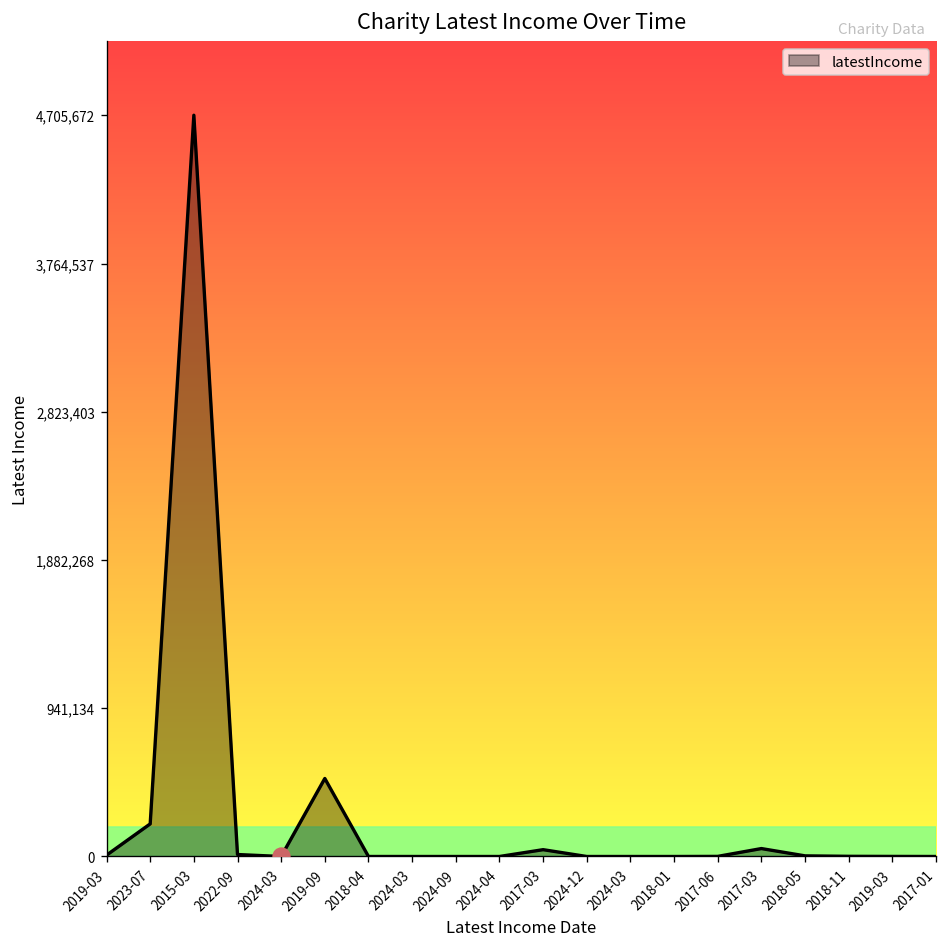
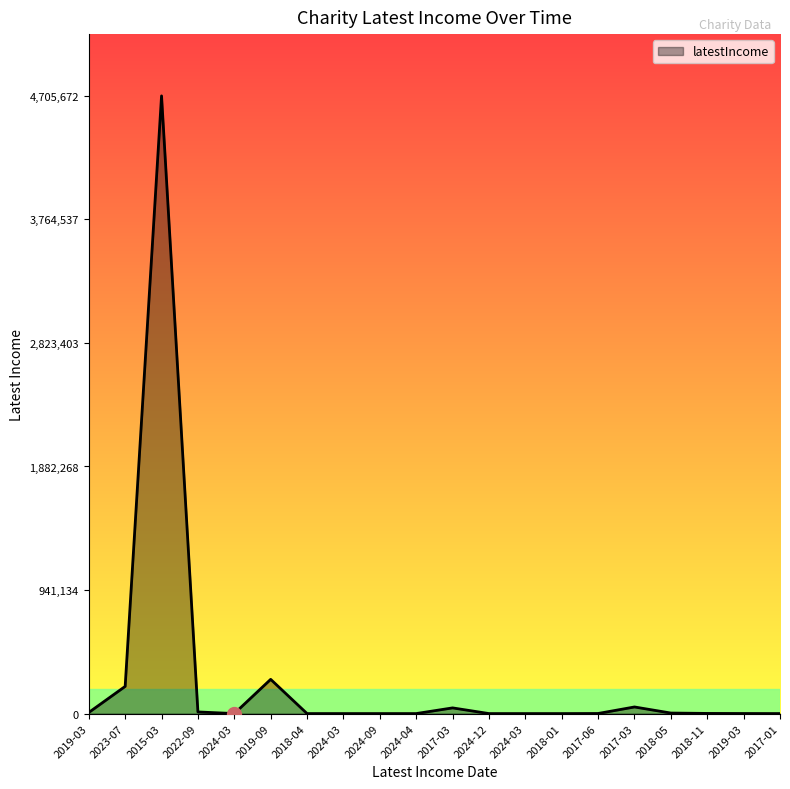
latestIncome, 2019-09: 500,000 -> 260,000
